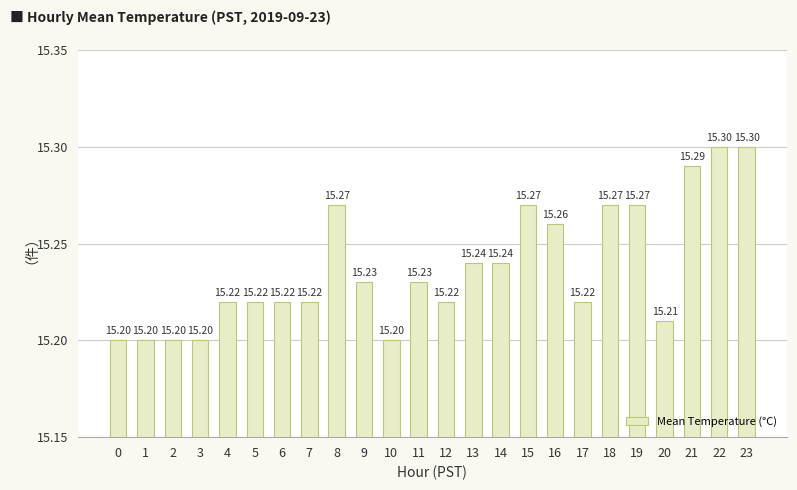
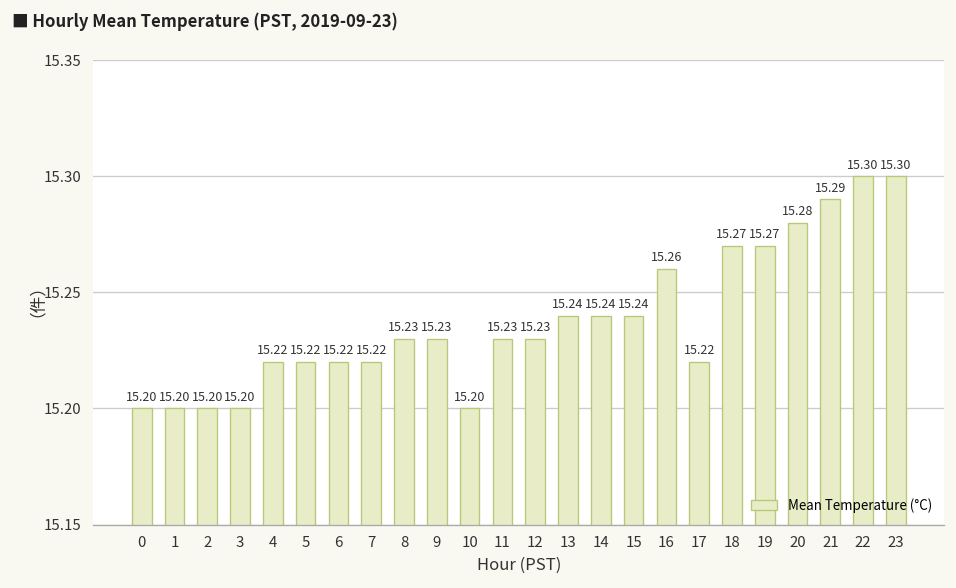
8: 15.27 -> 15.23
12: 15.22 -> 15.23
15: 15.27 -> 15.24
20: 15.21 -> 15.28
